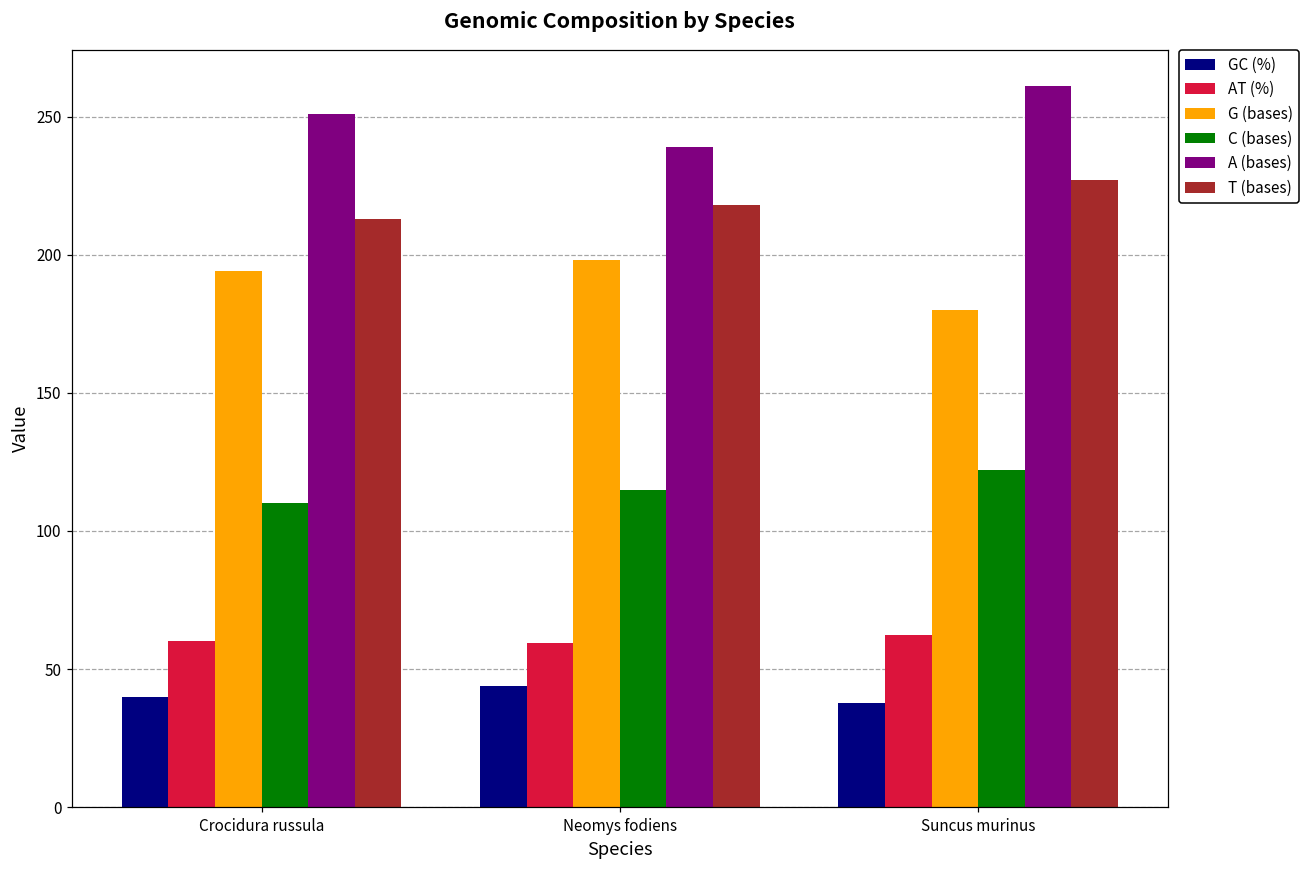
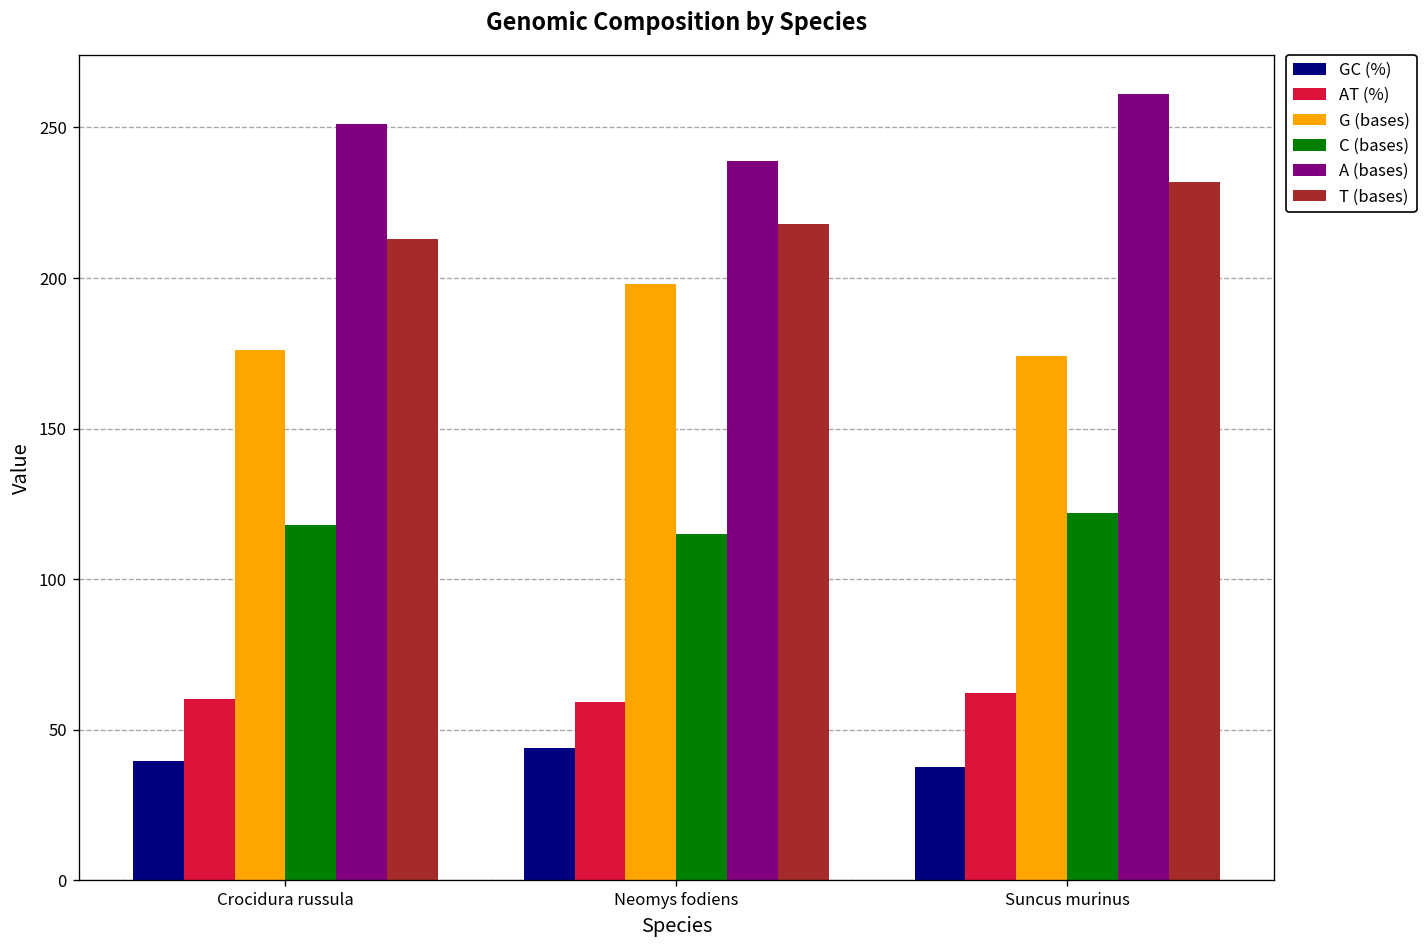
G (bases), Crocidura russula: 194 -> 176
C (bases), Crocidura russula: 110 -> 118
G (bases), Suncus murinus: 180 -> 174
T (bases), Suncus murinus: 227 -> 232
